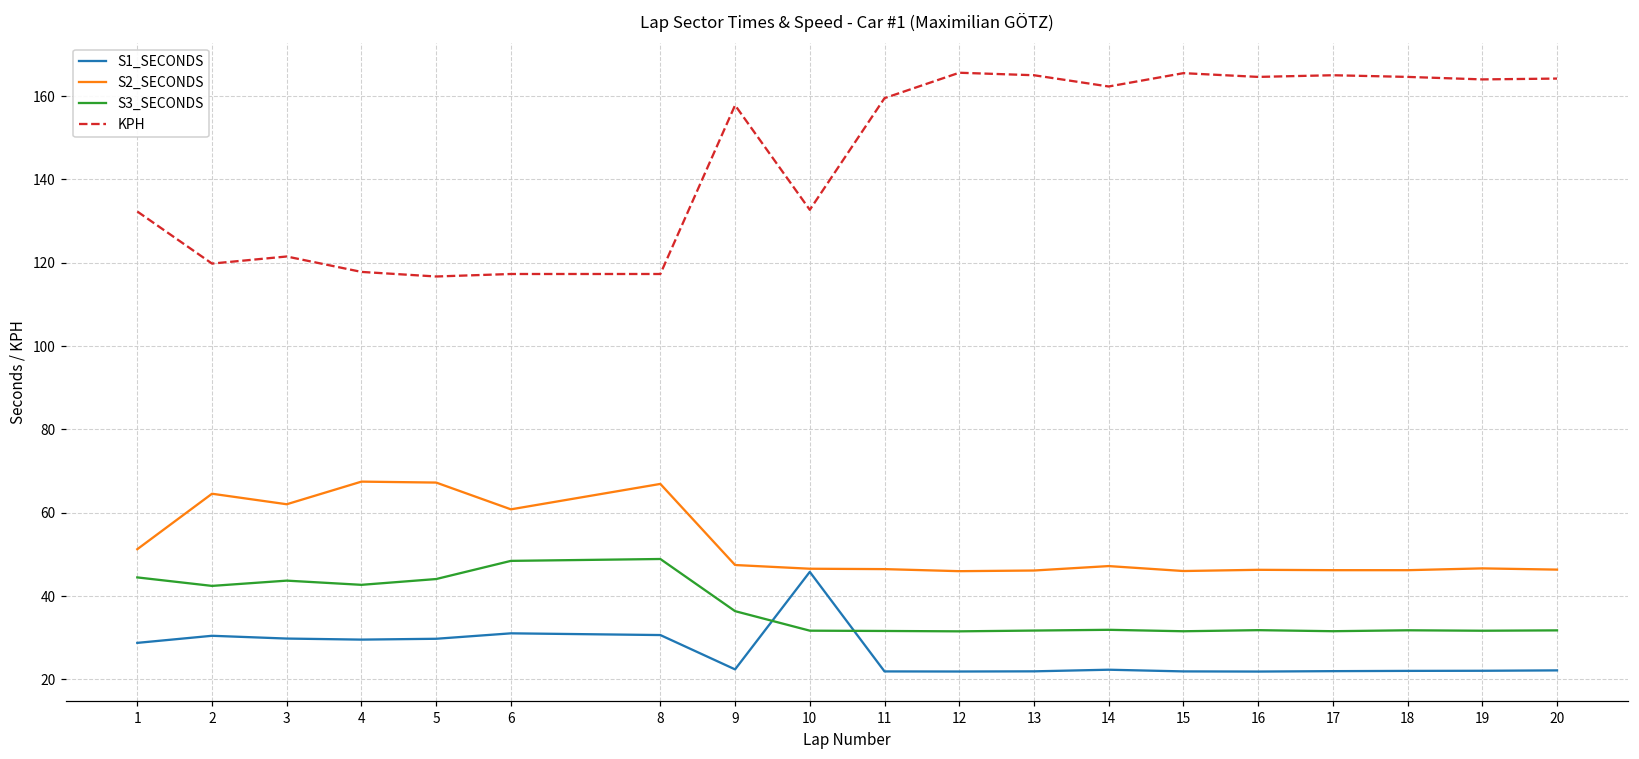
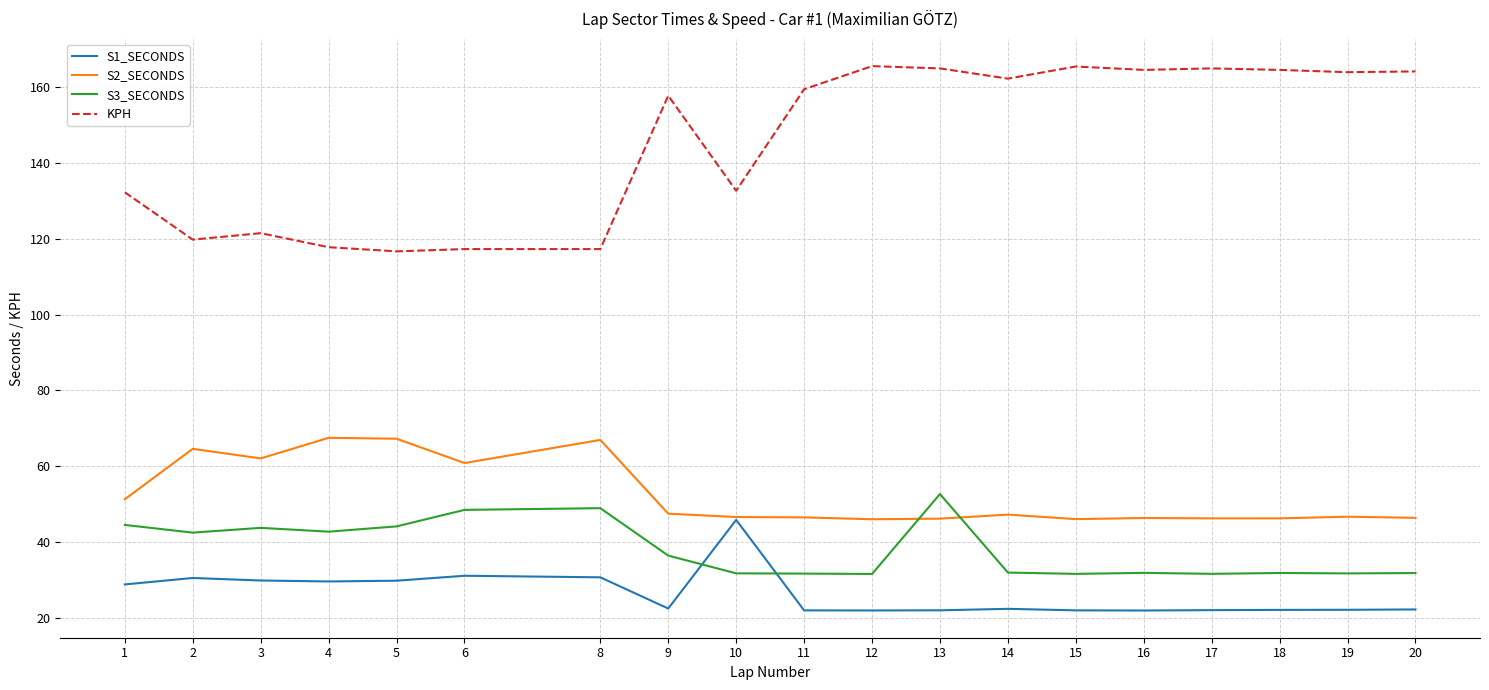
S3_SECONDS, 13: 32 -> 53
